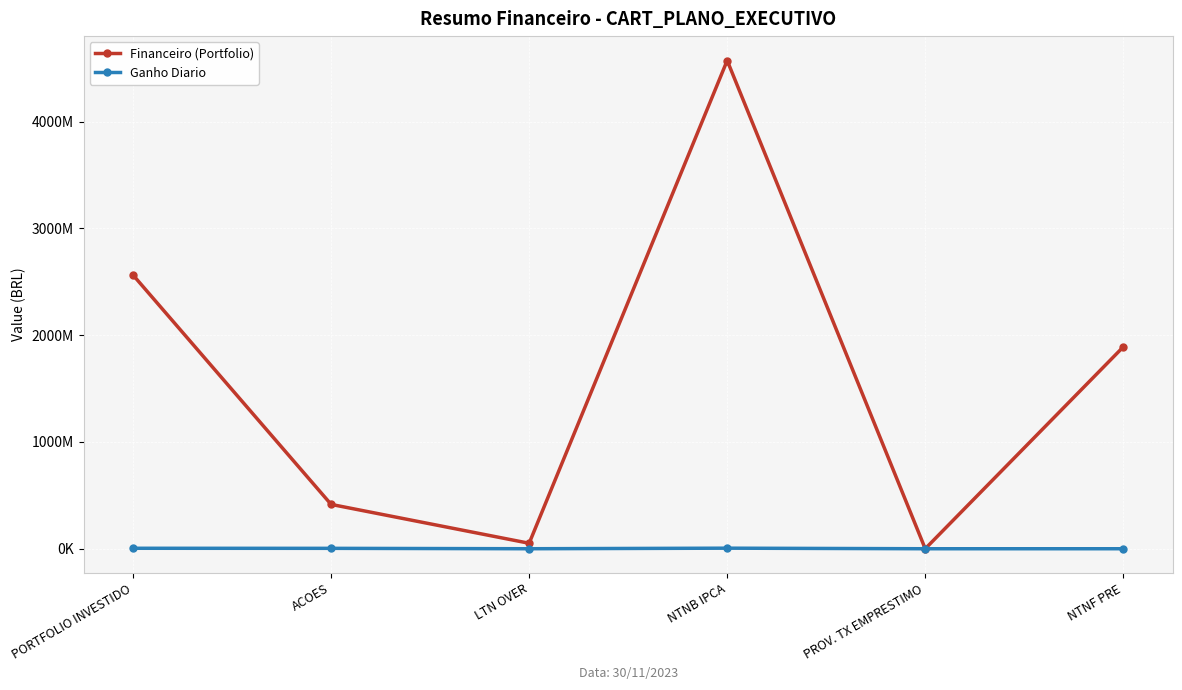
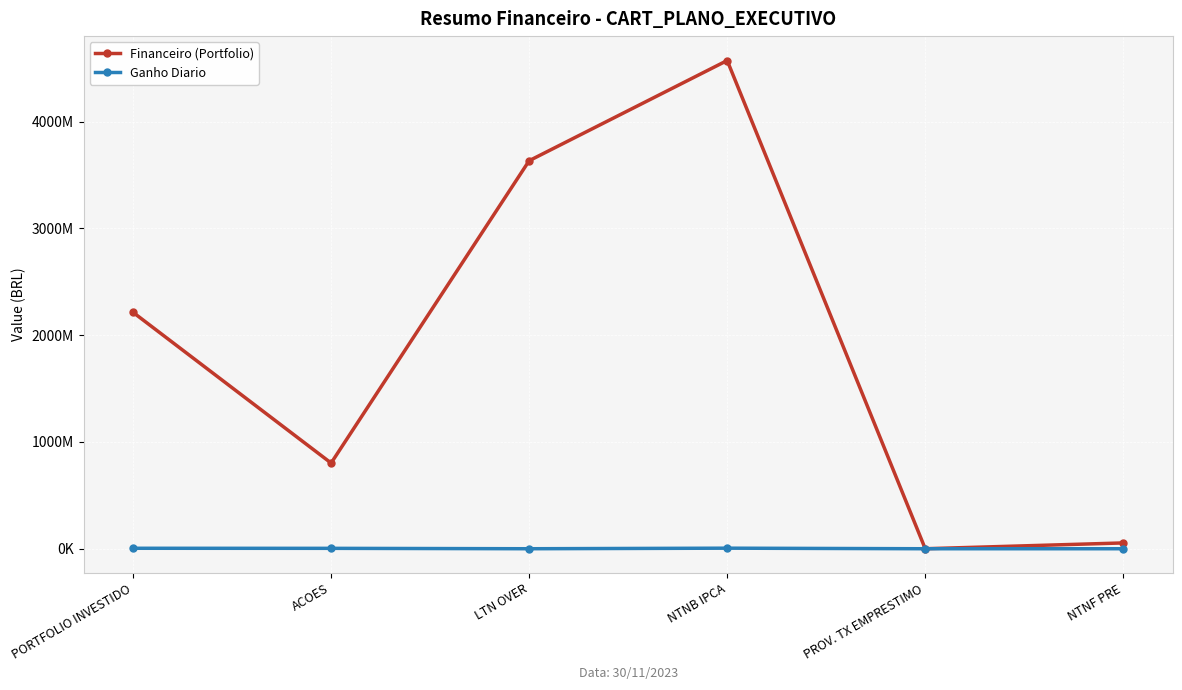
Financeiro (Portfolio), PORTFOLIO INVESTIDO: 2560000000 -> 2210000000
Financeiro (Portfolio), ACOES: 420000000 -> 800000000
Financeiro (Portfolio), LTN OVER: 50000000 -> 3630000000
Financeiro (Portfolio), NTNF PRE: 1890000000 -> 50000000
